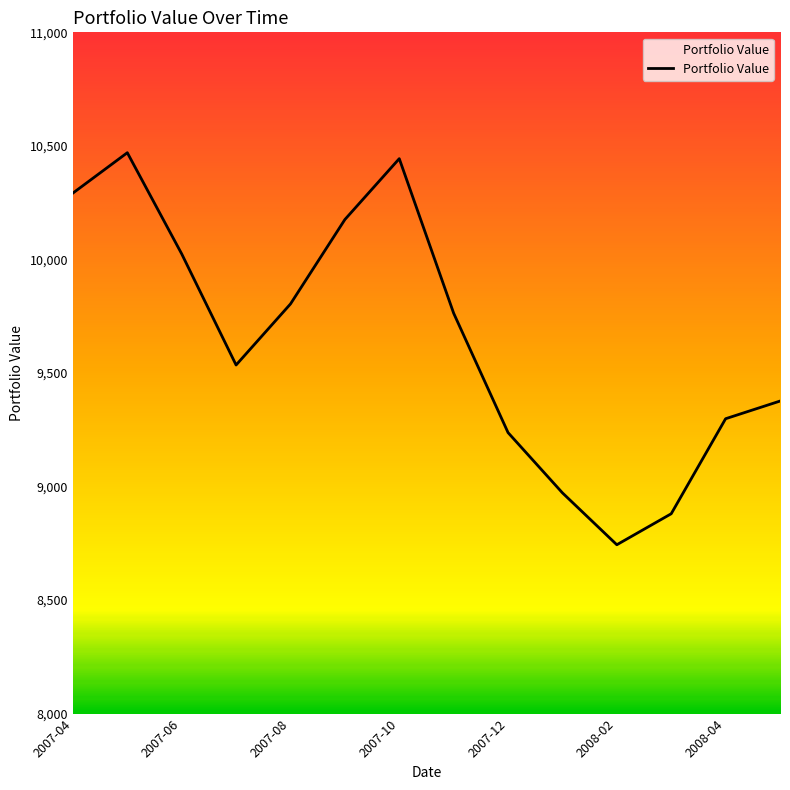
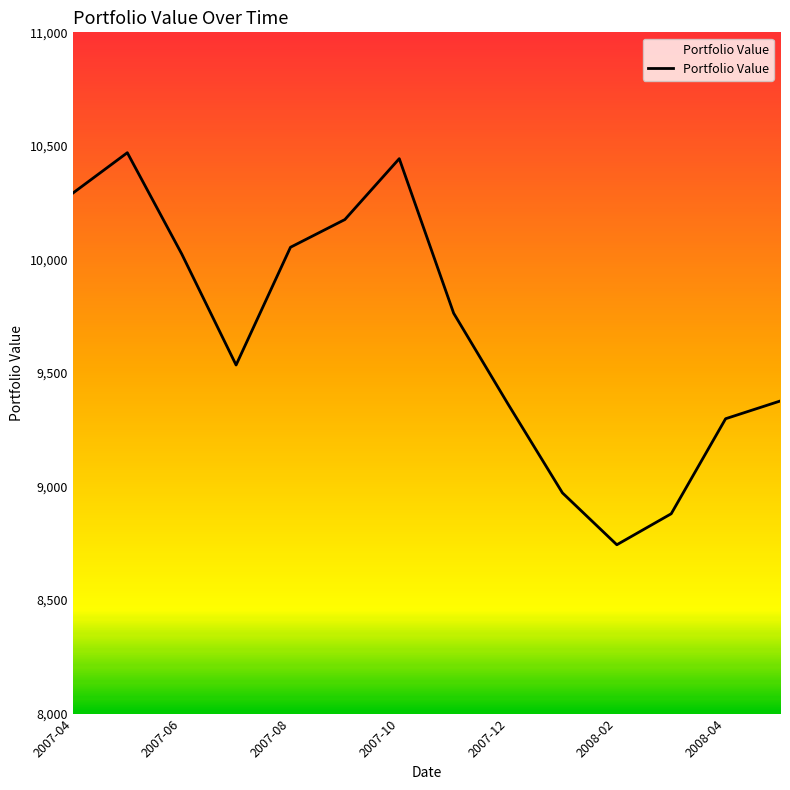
2007-08: 9,800 -> 10,050
2007-12: 9,240 -> 9,360
